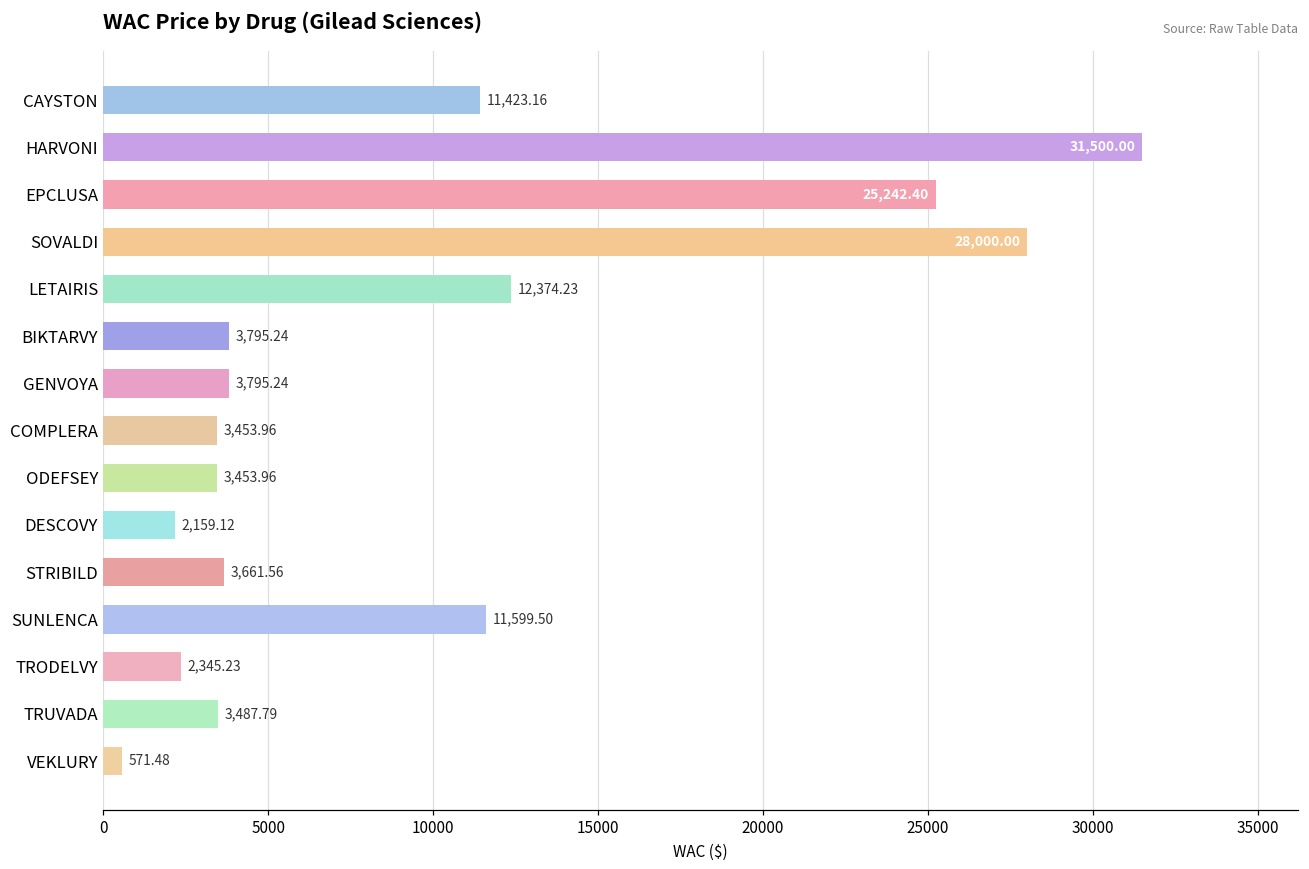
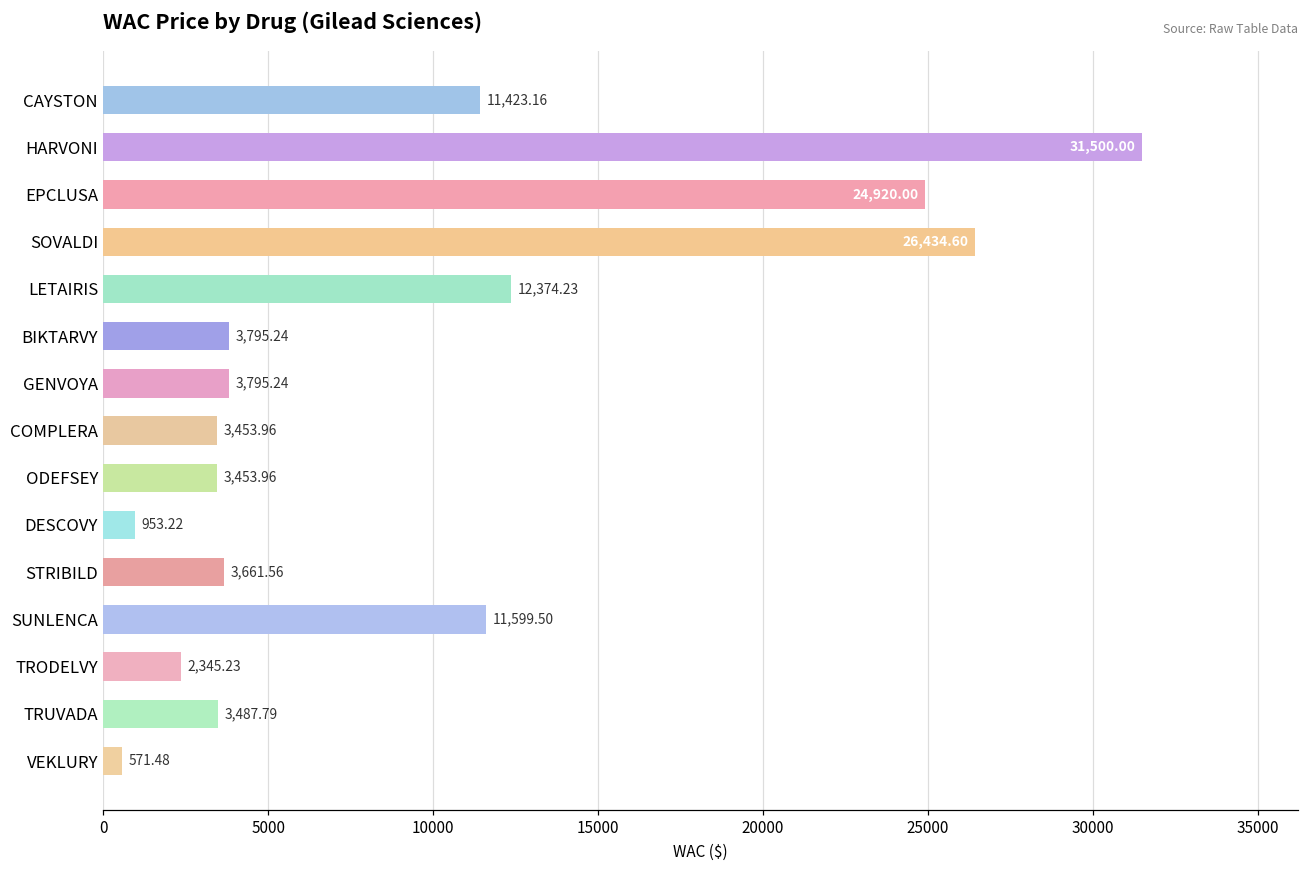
EPCLUSA: 25,242.40 -> 24,920.00
SOVALDI: 28,000.00 -> 26,434.60
DESCOVY: 2,159.12 -> 953.22
